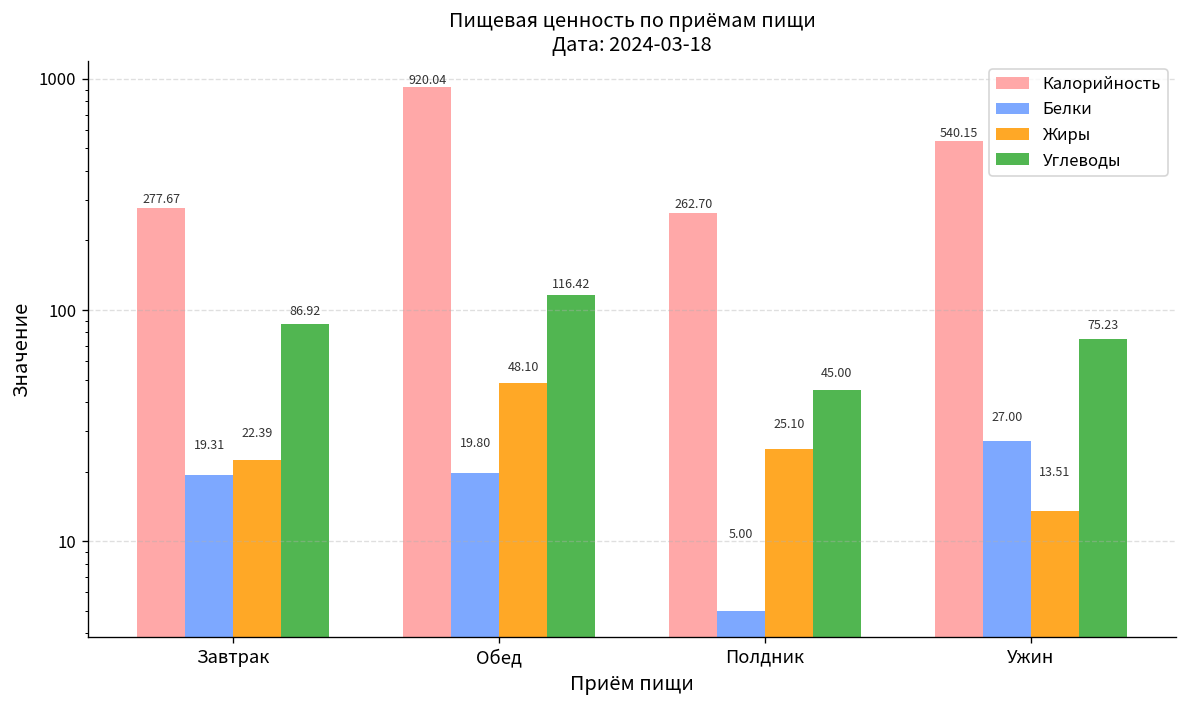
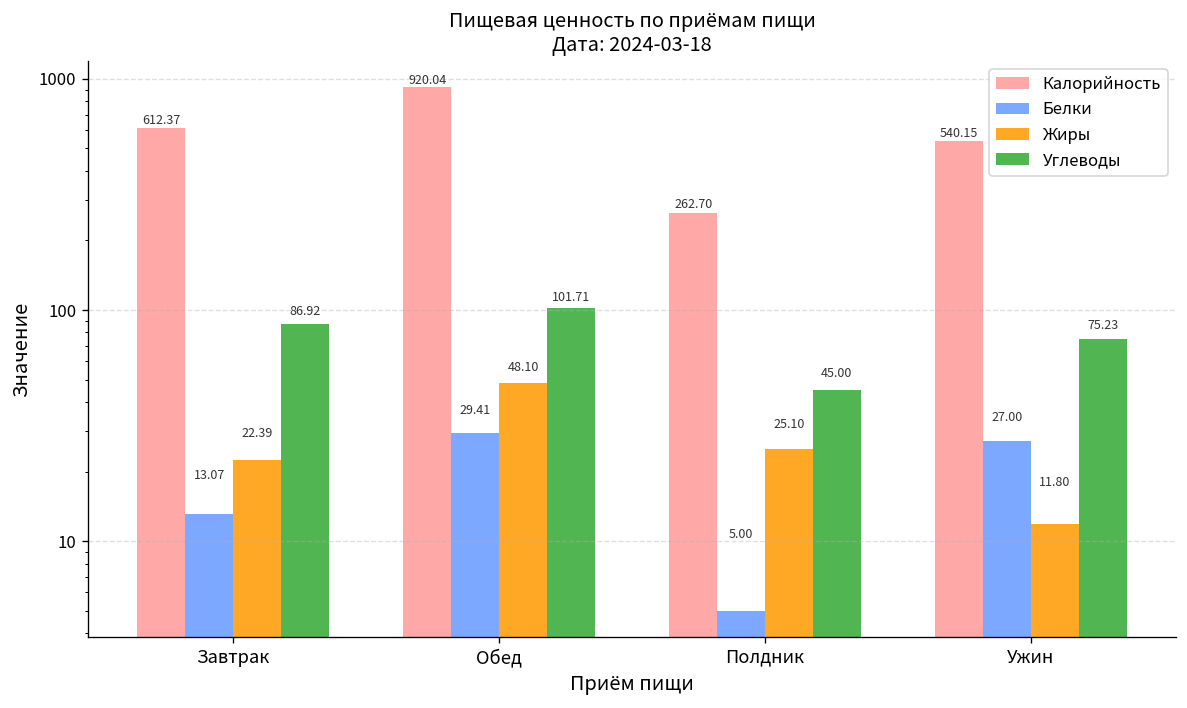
Калорийность, Завтрак: 277.67 -> 612.37
Белки, Завтрак: 19.31 -> 13.07
Белки, Обед: 19.80 -> 29.41
Углеводы, Обед: 116.42 -> 101.71
Жиры, Ужин: 13.51 -> 11.80
